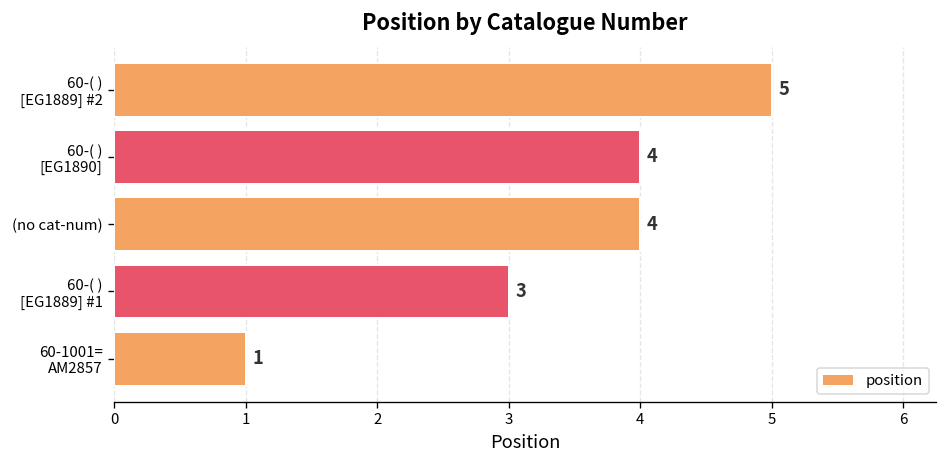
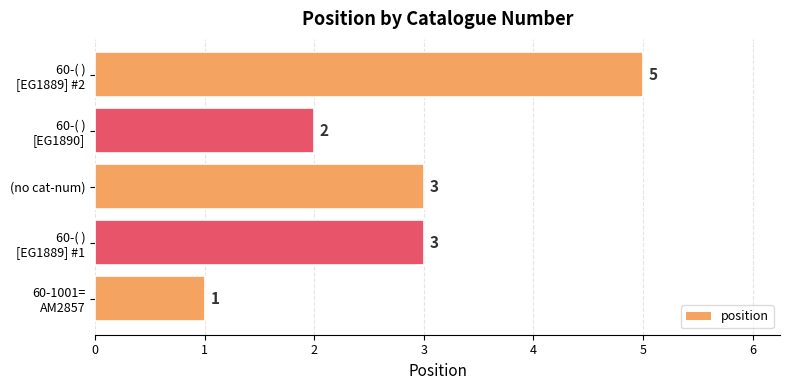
60-( ) [EG1890]: 4 -> 2
(no cat-num): 4 -> 3
